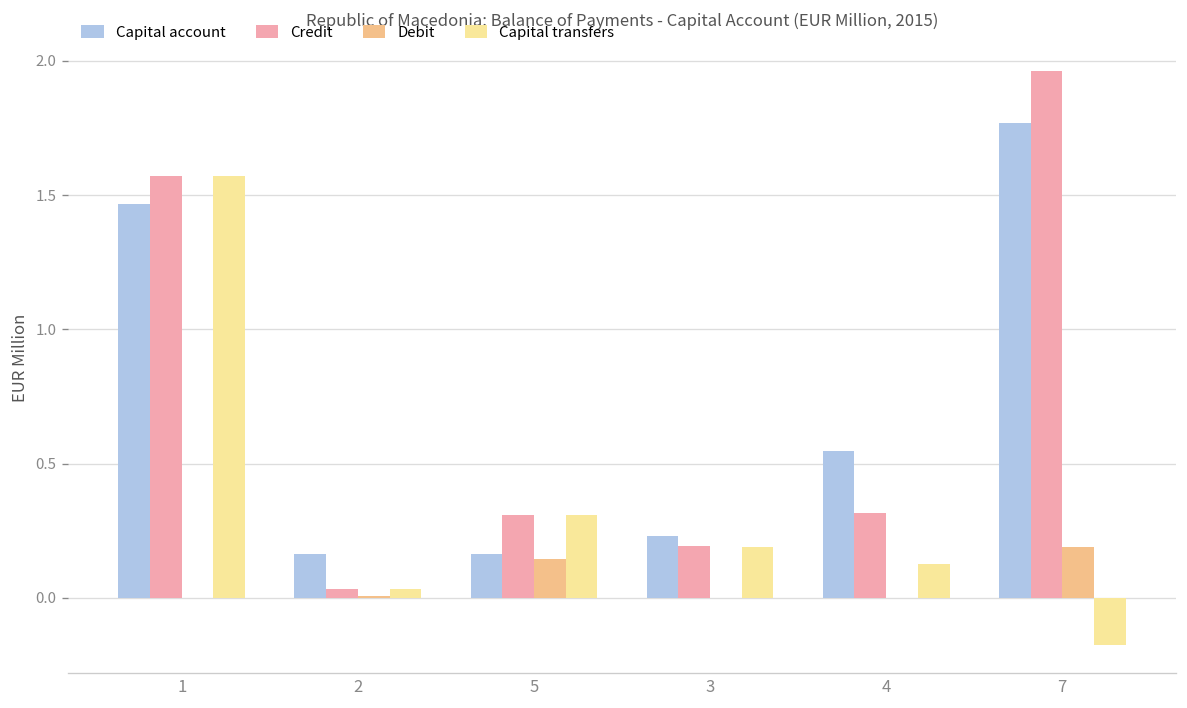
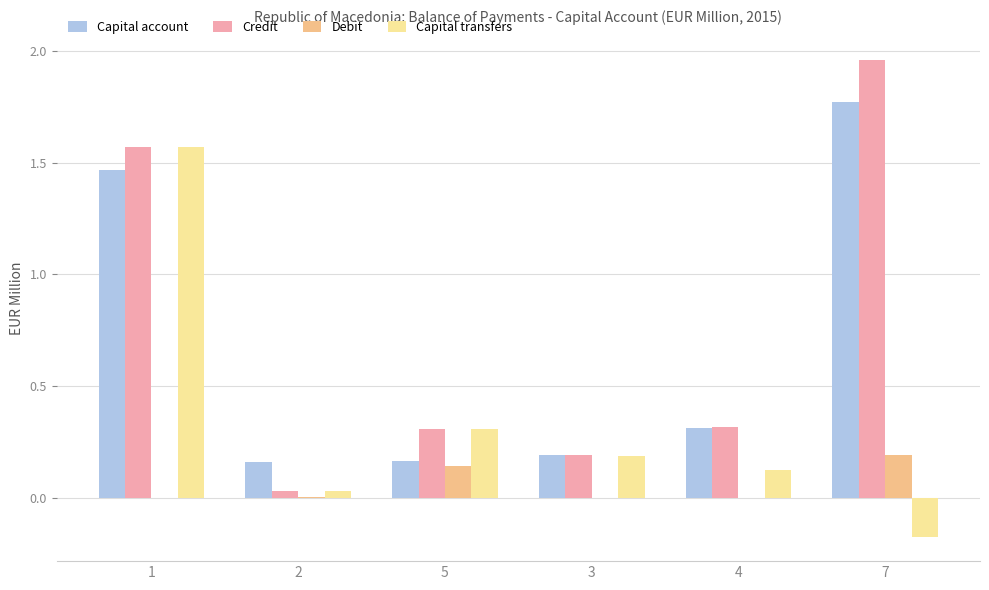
Capital account, 3: 0.23 -> 0.19
Capital account, 4: 0.55 -> 0.32
